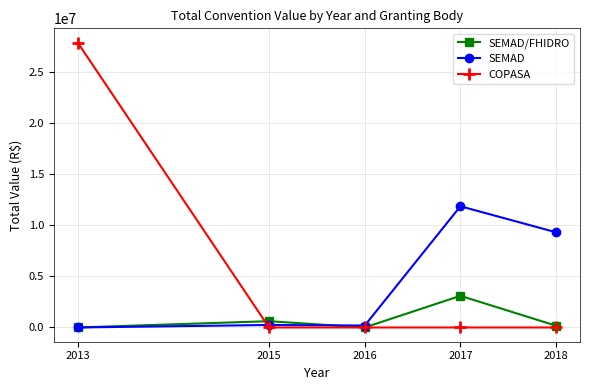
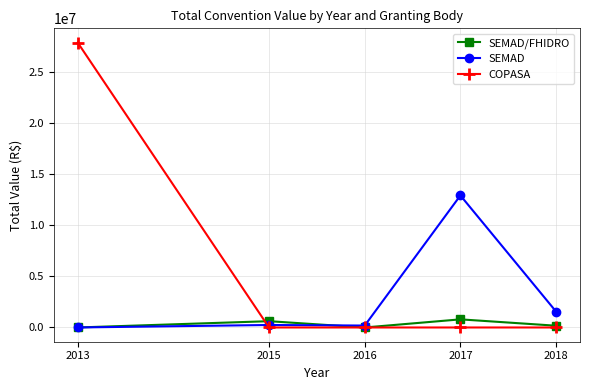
SEMAD/FHIDRO, 2017: 3100000 -> 800000
SEMAD, 2017: 11800000 -> 12900000
SEMAD, 2018: 9300000 -> 1600000
